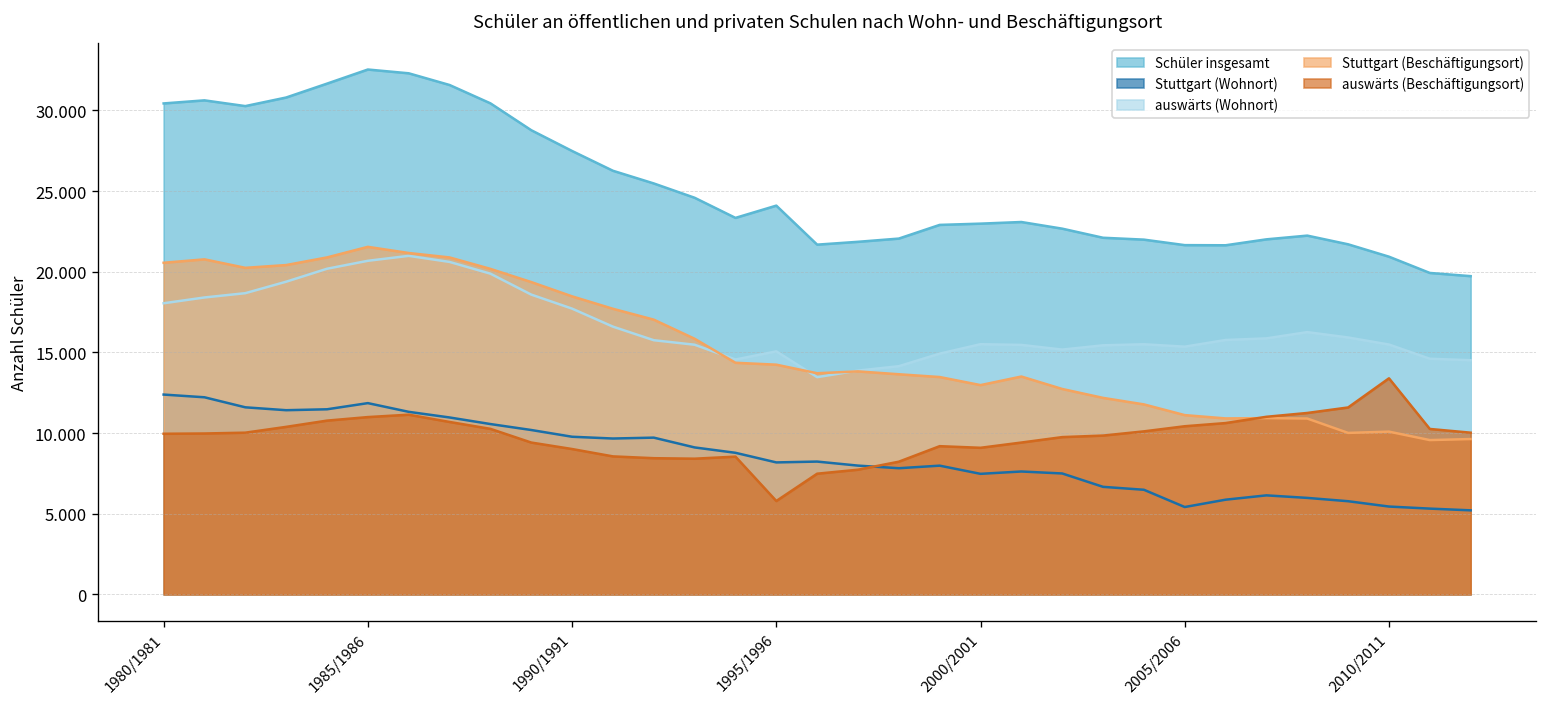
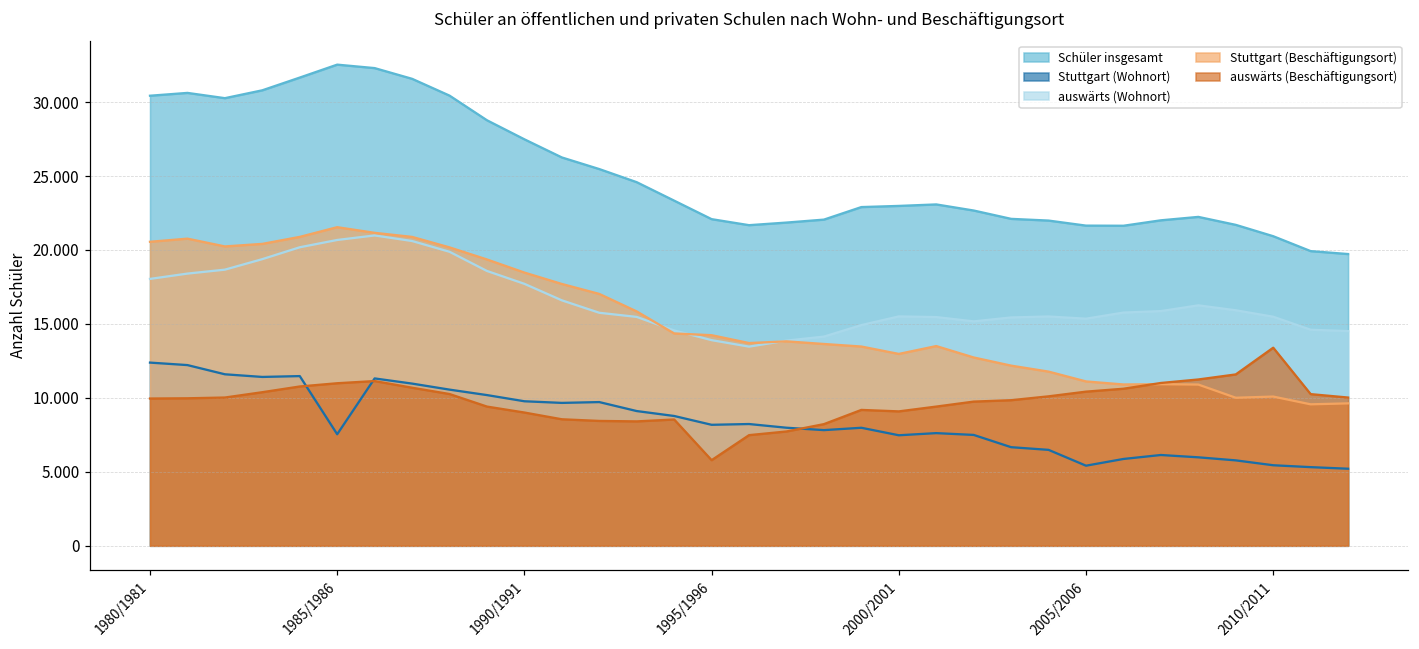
Stuttgart (Wohnort), 1985/1986: 11.9 -> 7.5
Schüler insgesamt, 1995/1996: 24.1 -> 22.1
auswärts (Wohnort), 1995/1996: 15.1 -> 13.9
